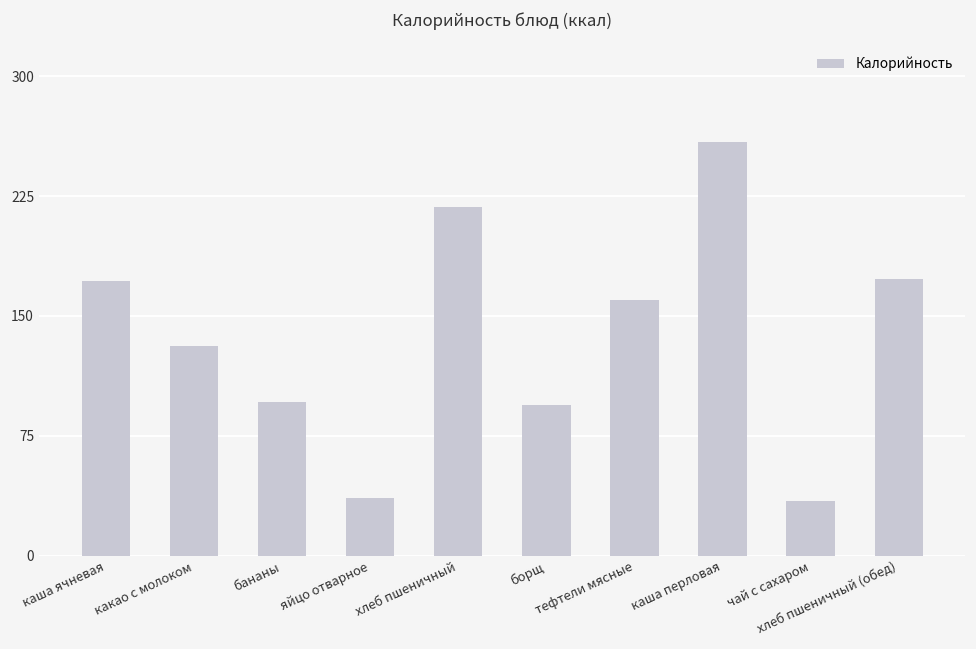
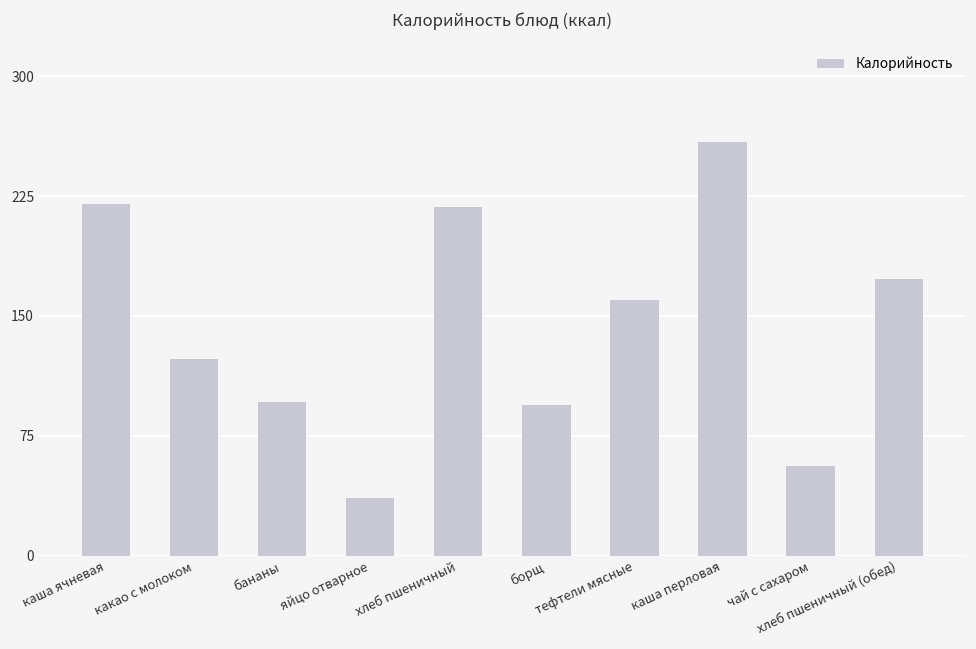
каша ячневая: 172 -> 220
какао с молоком: 131 -> 123
чай с сахаром: 34 -> 56
